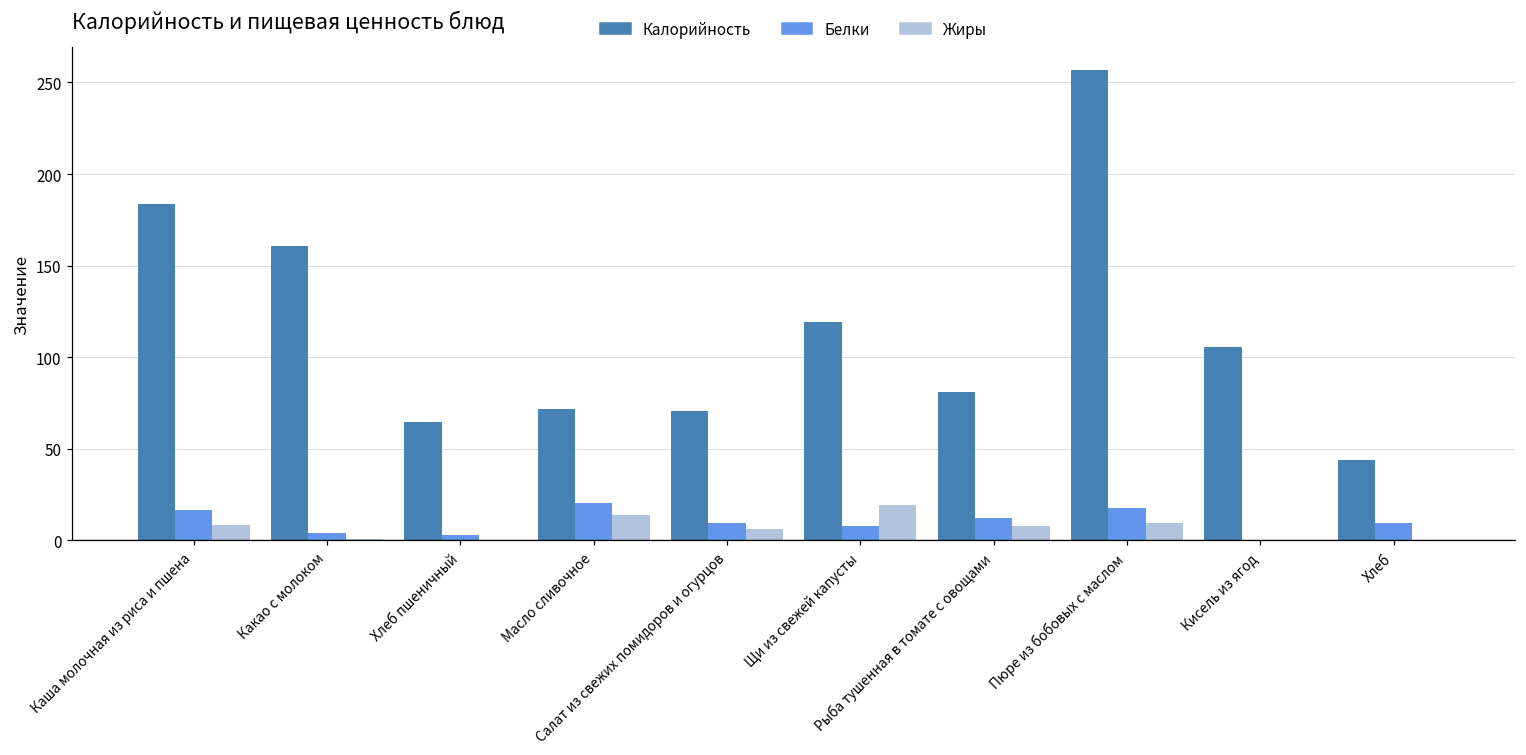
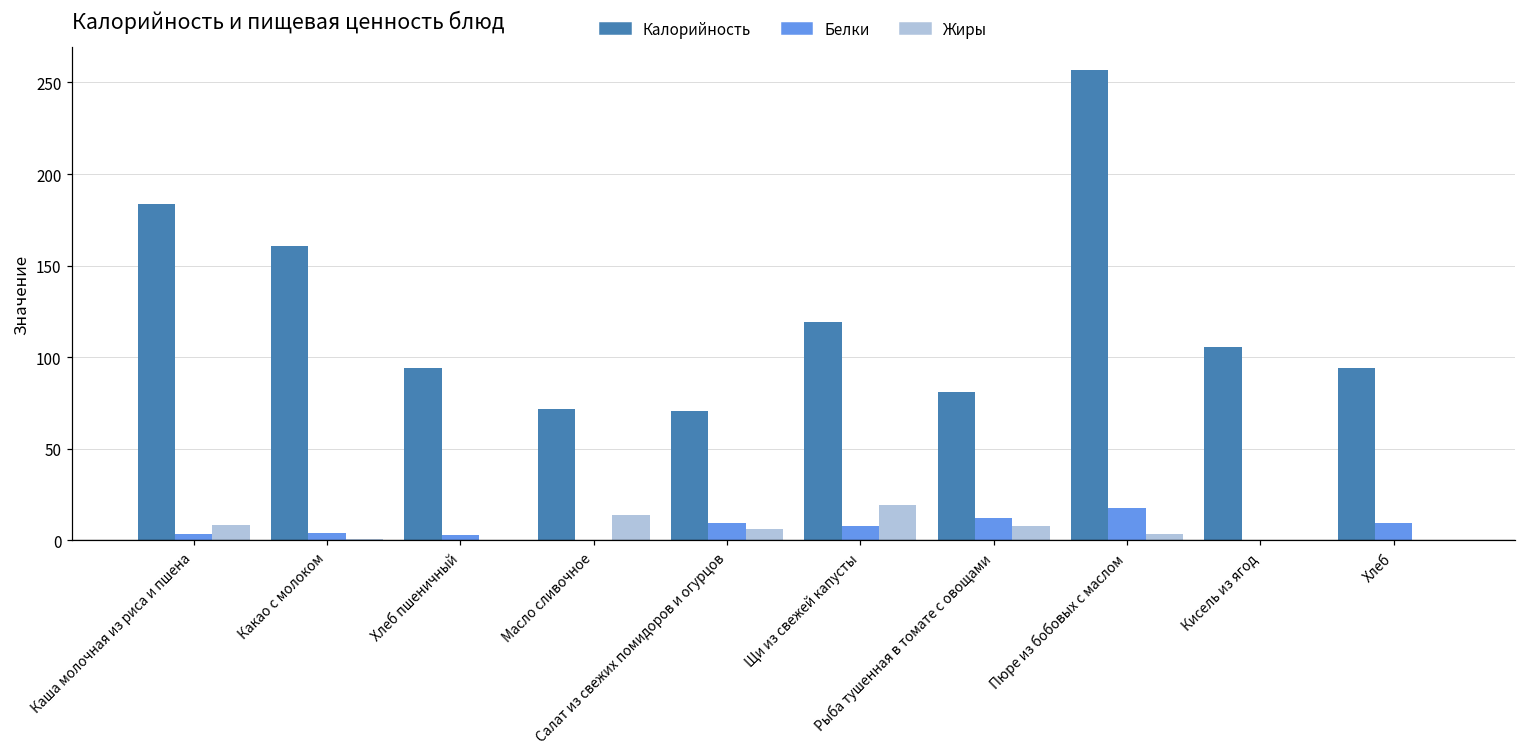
Белки, Каша молочная из риса и пшена: 17 -> 3
Калорийность, Хлеб пшеничный: 65 -> 94
Белки, Масло сливочное: 21 -> 0
Жиры, Пюре из бобовых с маслом: 9 -> 3
Калорийность, Хлеб: 44 -> 94
